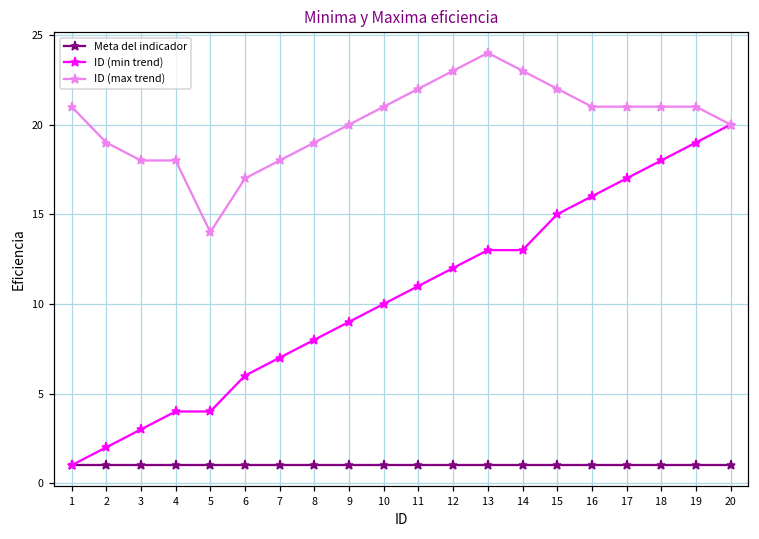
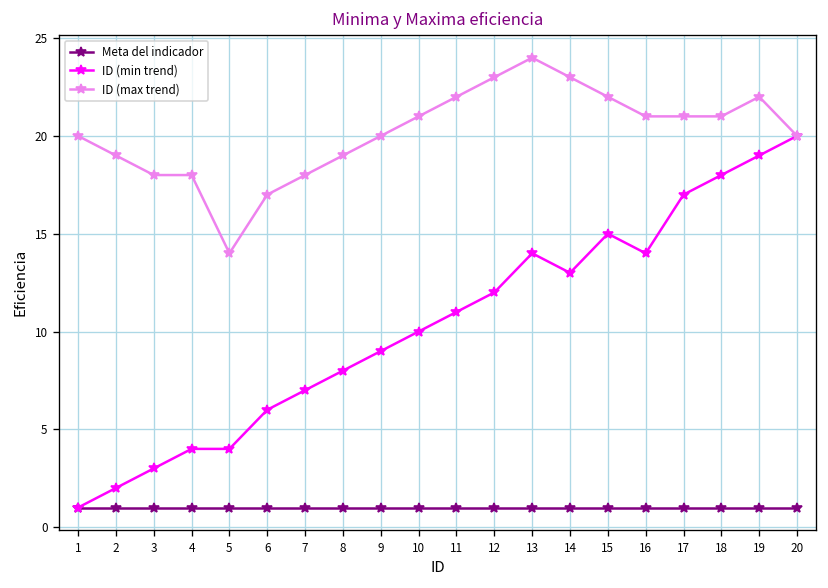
ID (max trend), 1: 21 -> 20
ID (min trend), 13: 13 -> 14
ID (min trend), 16: 16 -> 14
ID (max trend), 19: 21 -> 22
